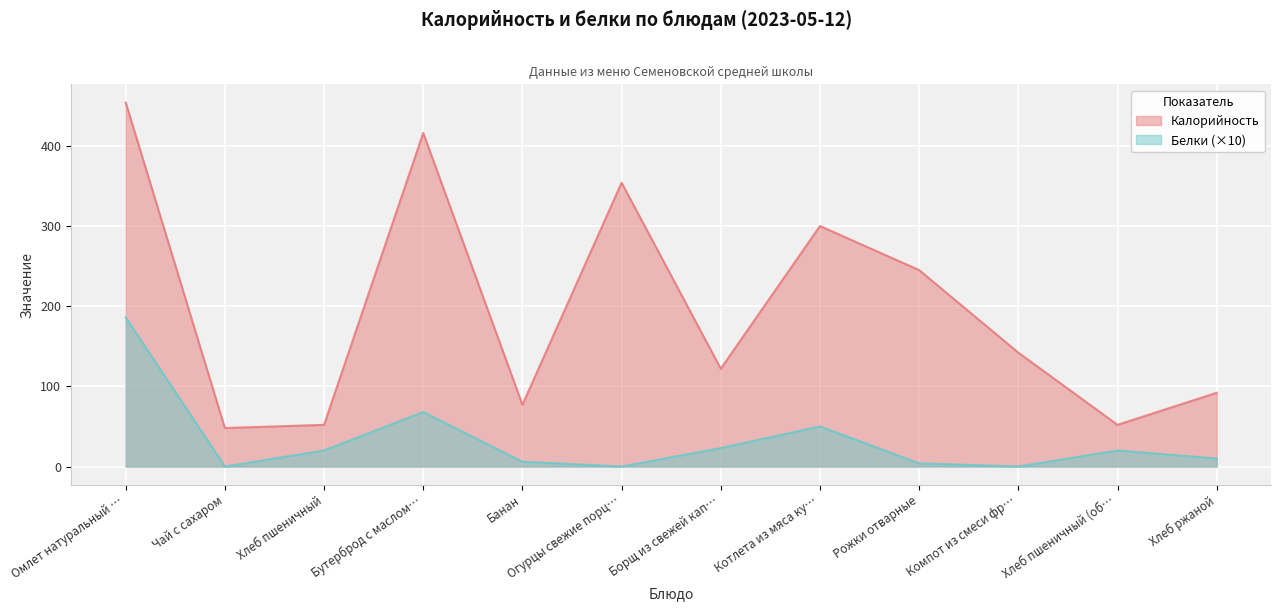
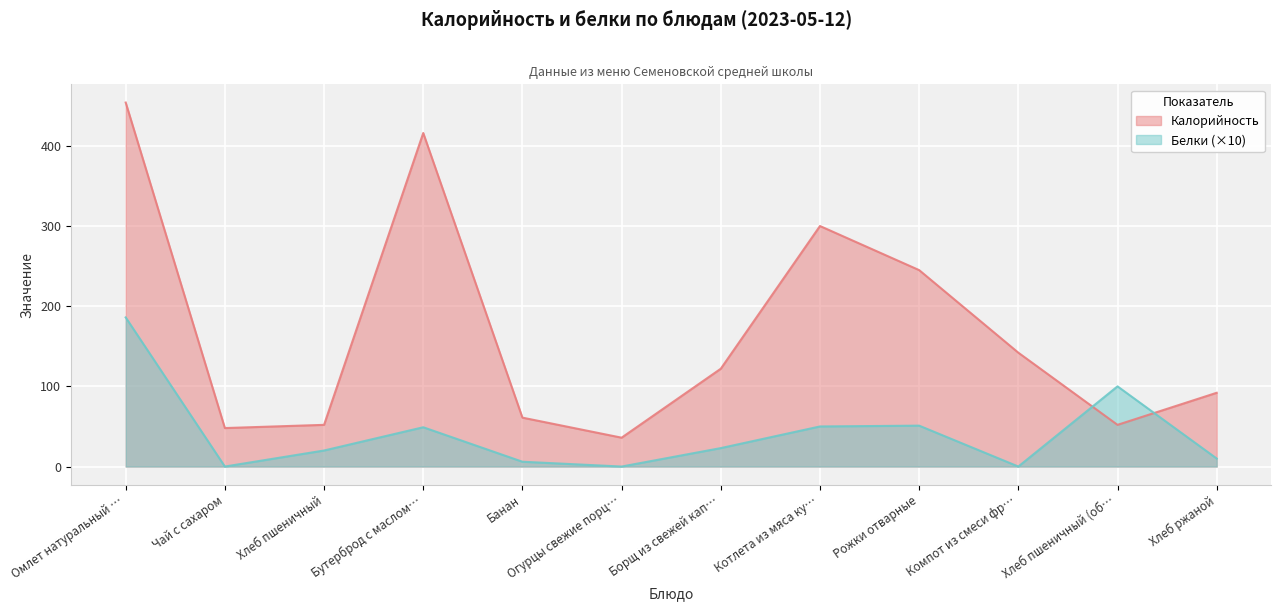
Белки (×10), Бутерброд с маслом…: 70 -> 50
Калорийность, Банан: 80 -> 60
Калорийность, Огурцы свежие порц…: 350 -> 40
Белки (×10), Рожки отварные: 0 -> 50
Белки (×10), Хлеб пшеничный (об…: 20 -> 100
